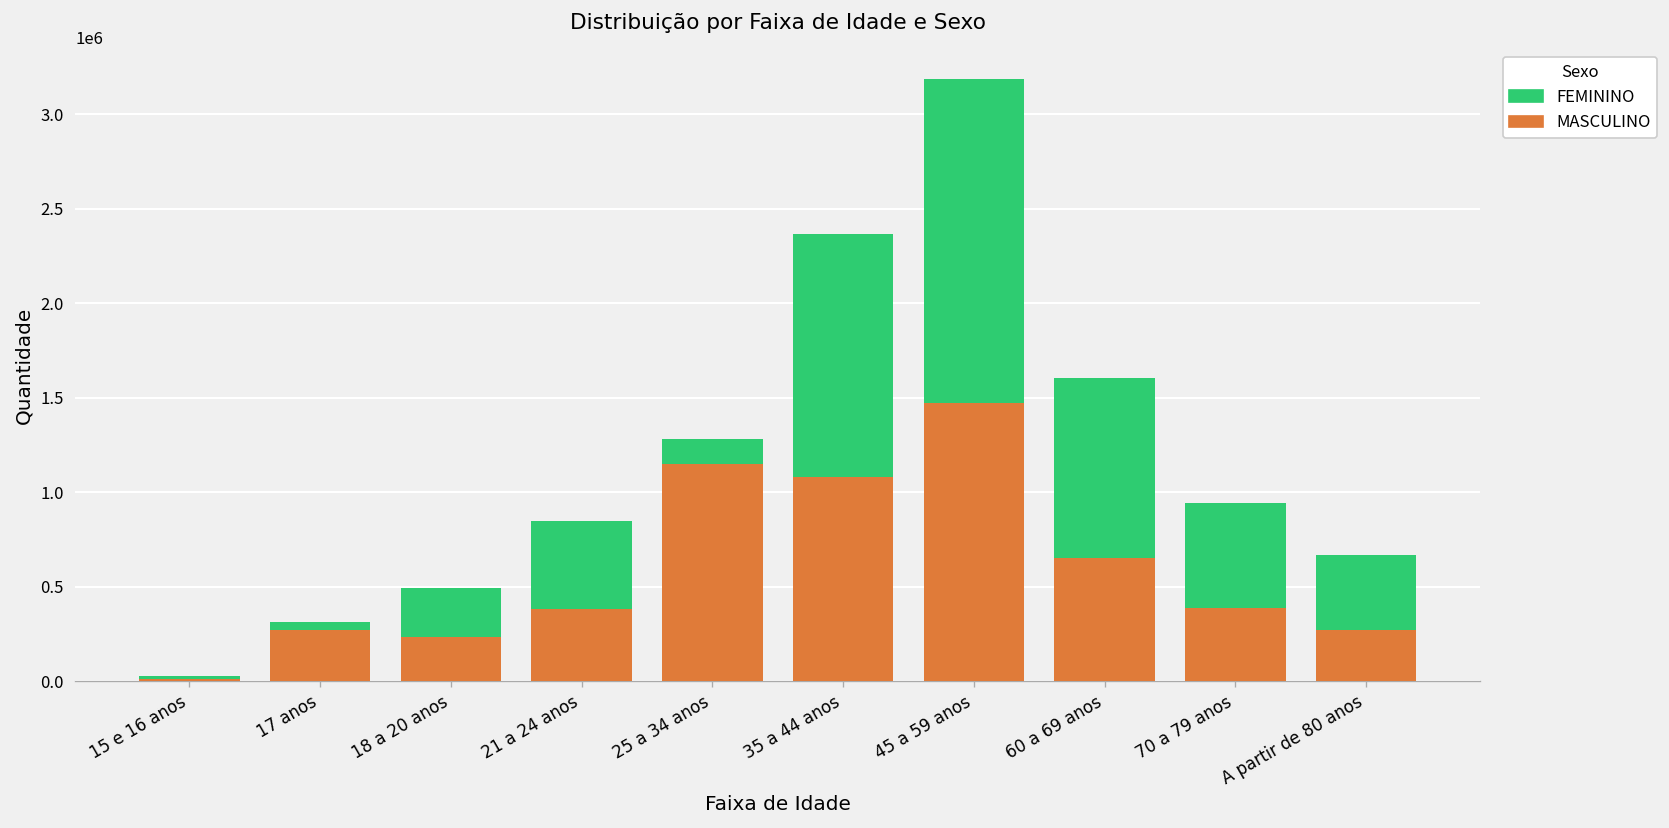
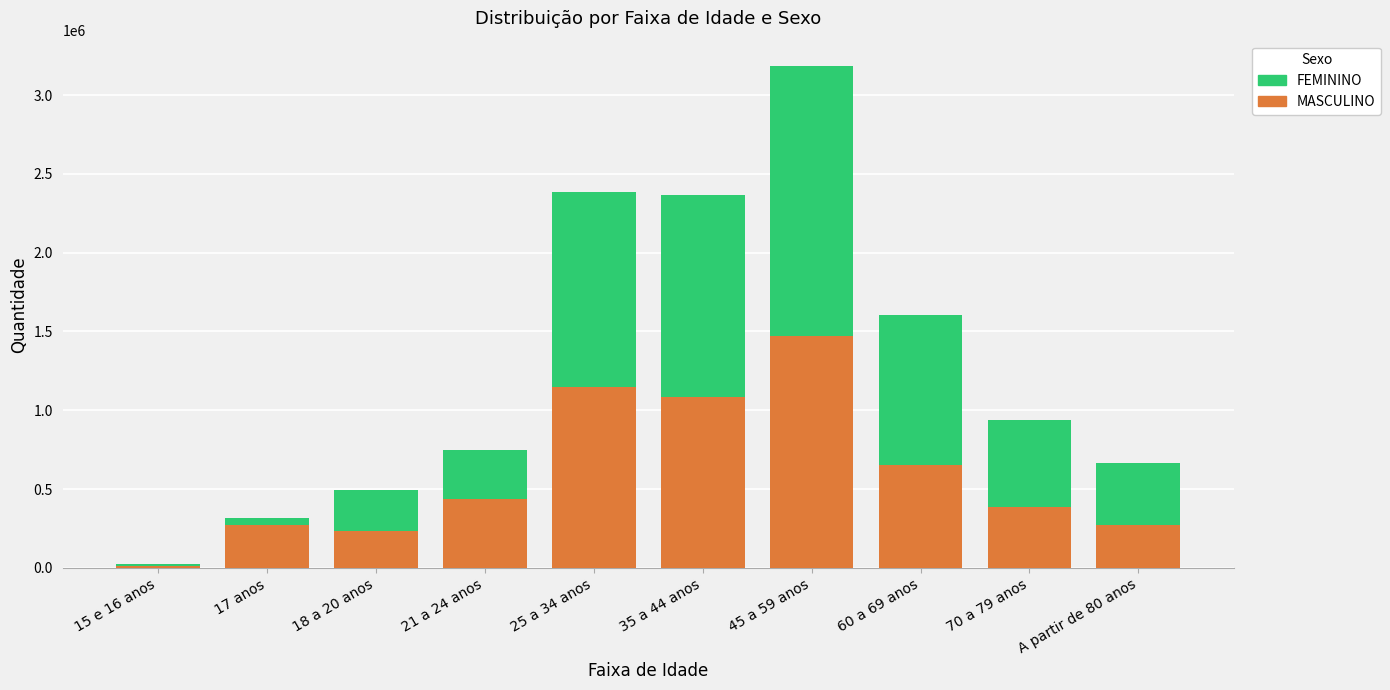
MASCULINO, 21 a 24 anos: 380000 -> 440000
FEMININO, 21 a 24 anos: 470000 -> 310000
FEMININO, 25 a 34 anos: 130000 -> 1230000
